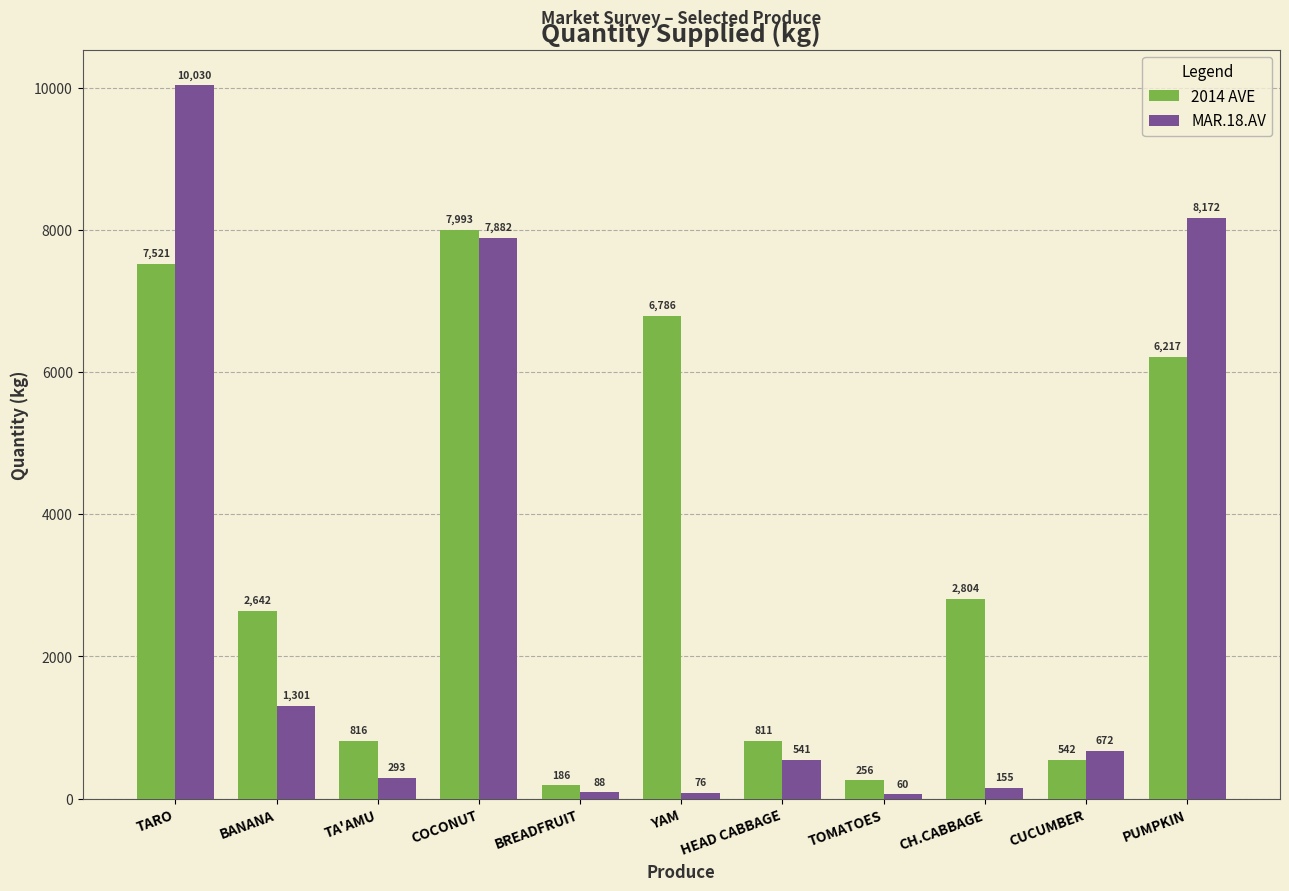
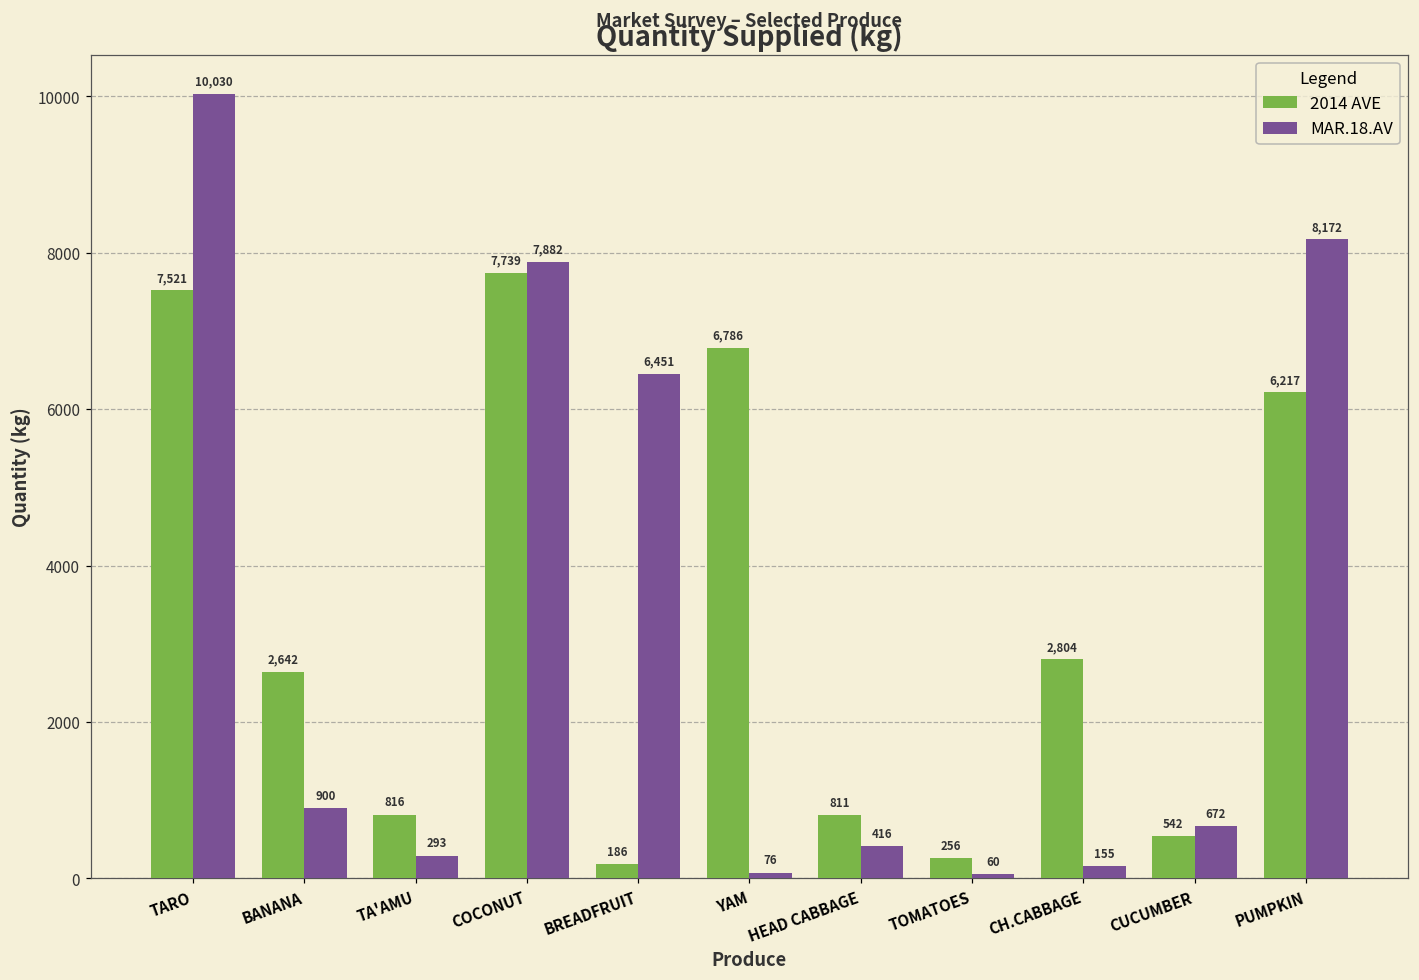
MAR.18.AV, BANANA: 1,301 -> 900
2014 AVE, COCONUT: 7,993 -> 7,739
MAR.18.AV, BREADFRUIT: 88 -> 6,451
MAR.18.AV, HEAD CABBAGE: 541 -> 416
